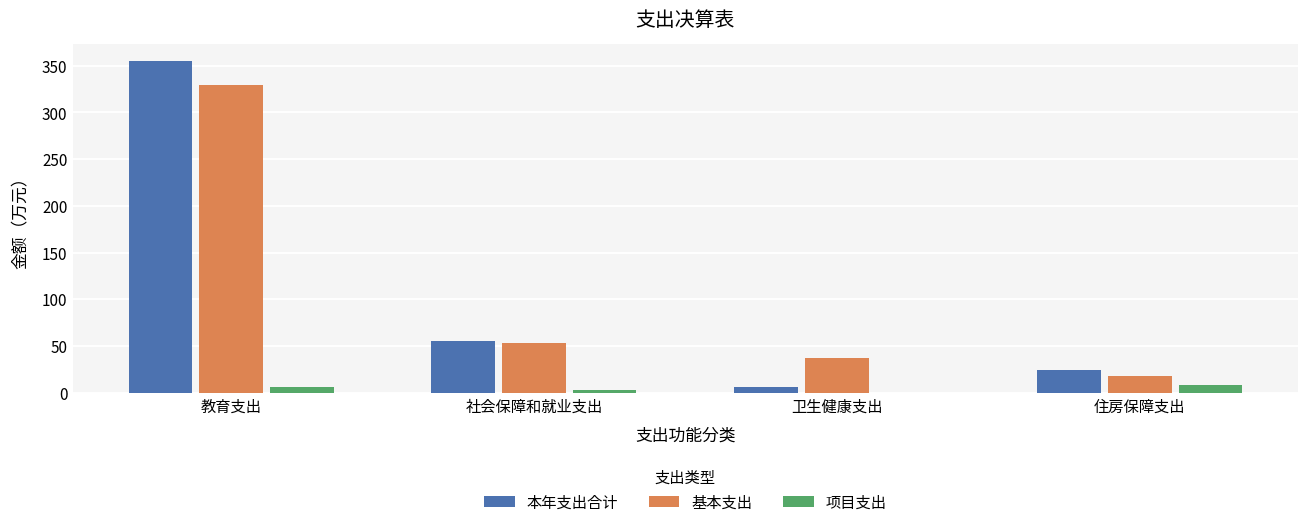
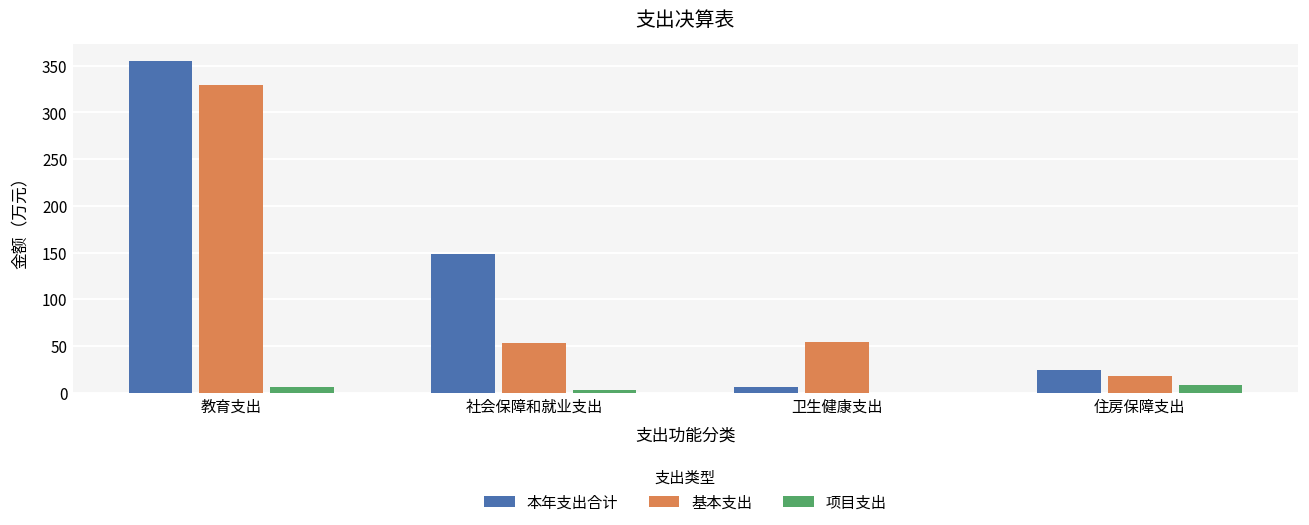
本年支出合计, 社会保障和就业支出: 60 -> 150
基本支出, 卫生健康支出: 40 -> 50
